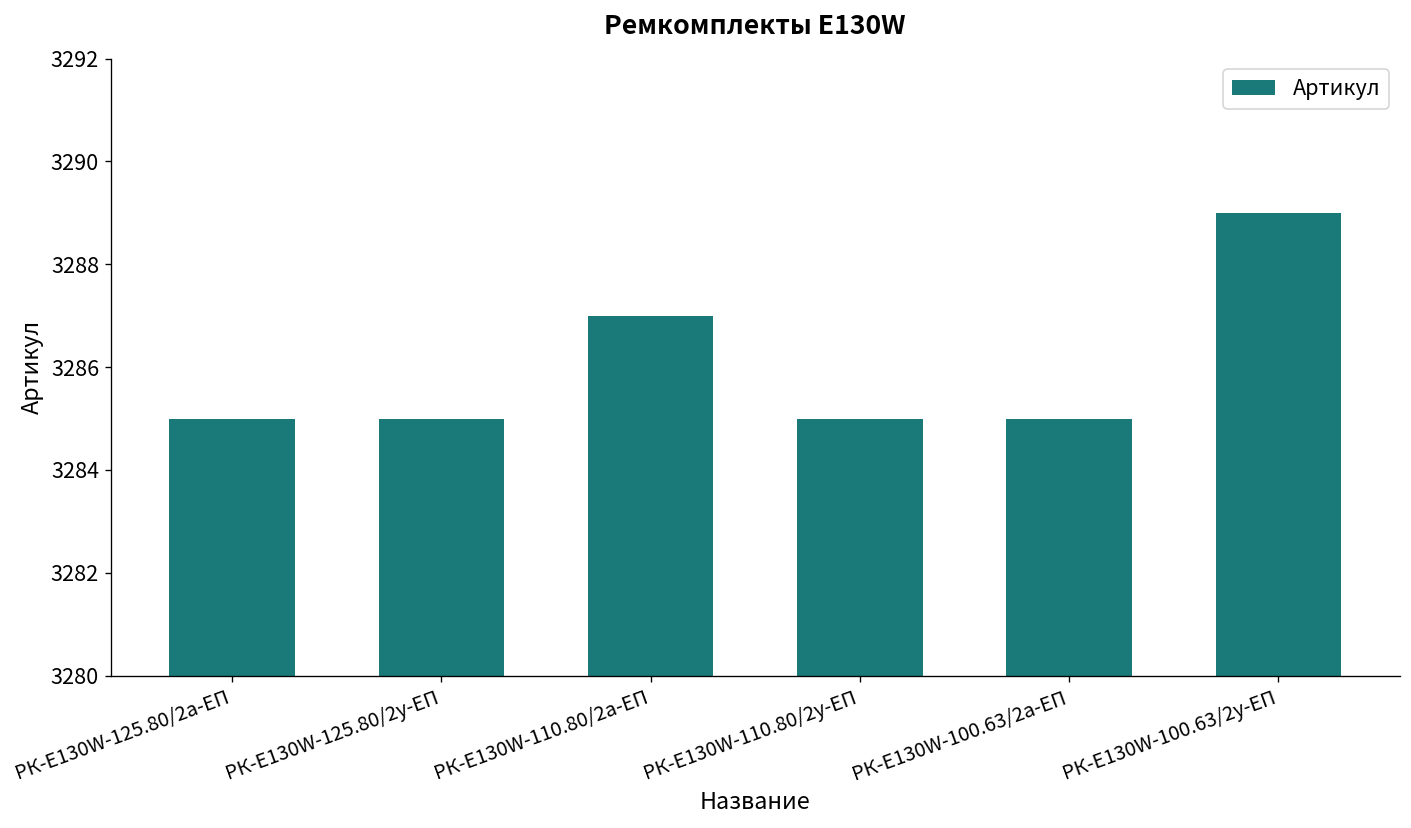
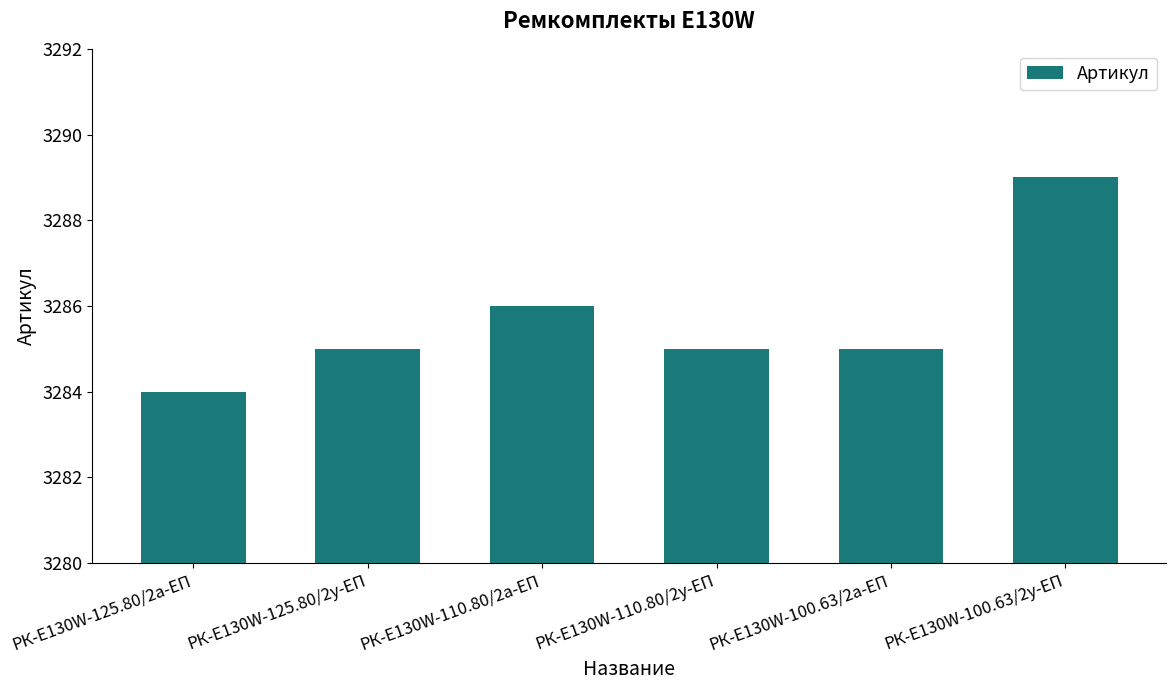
РК-E130W-125.80/2а-ЕП: 3285 -> 3284
РК-E130W-110.80/2а-ЕП: 3287 -> 3286
